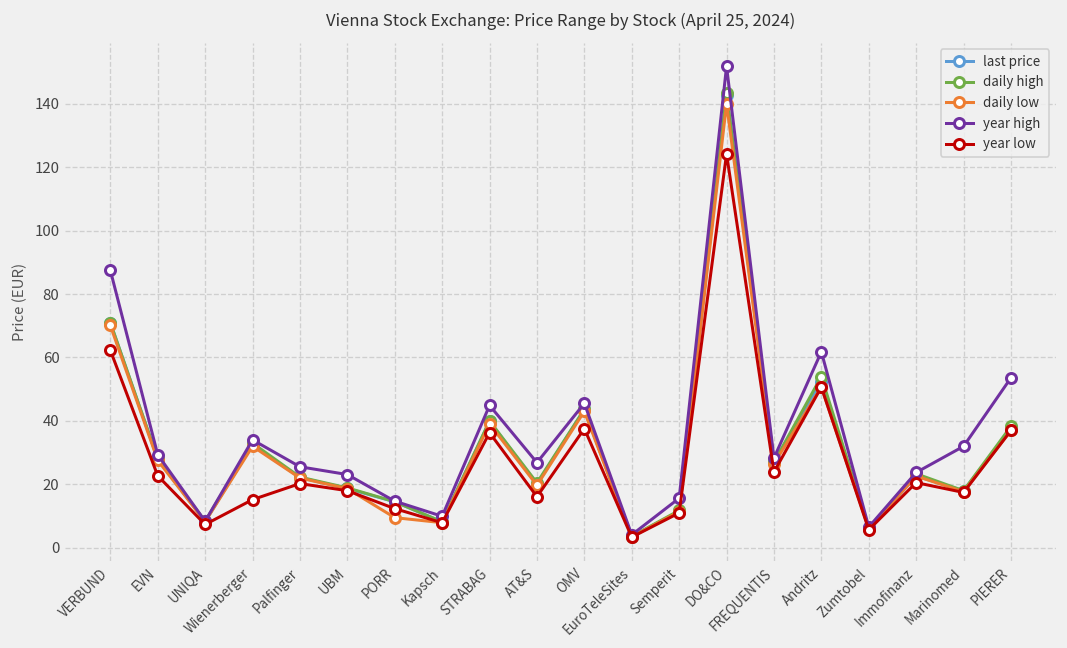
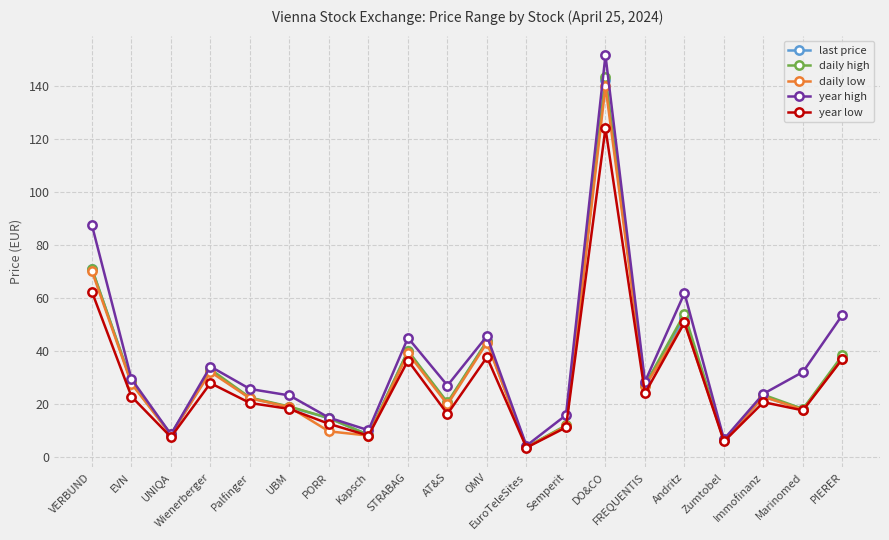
year low, Wienerberger: 15 -> 28
